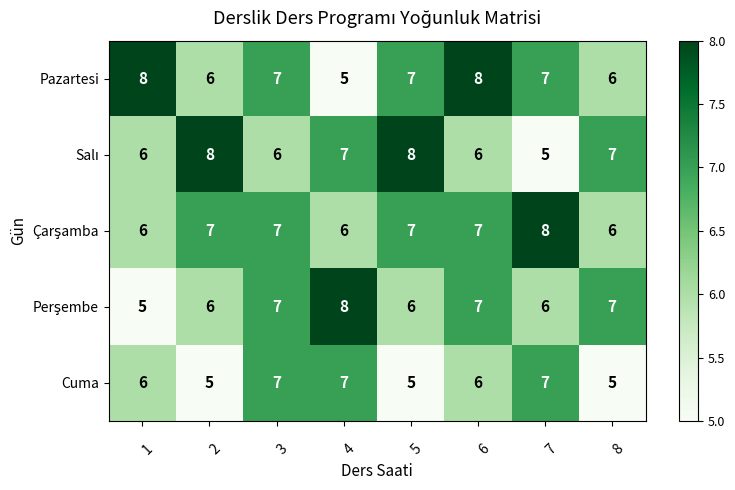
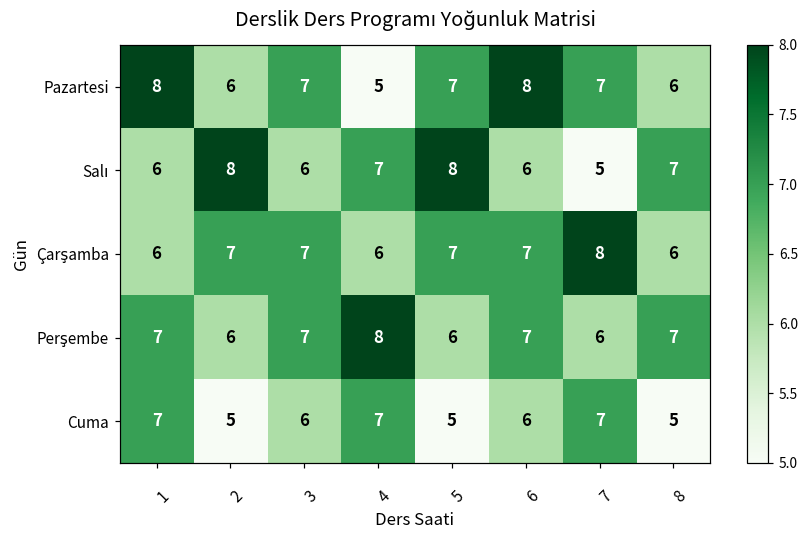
Perşembe, 1: 5 -> 7
Cuma, 1: 6 -> 7
Cuma, 3: 7 -> 6
